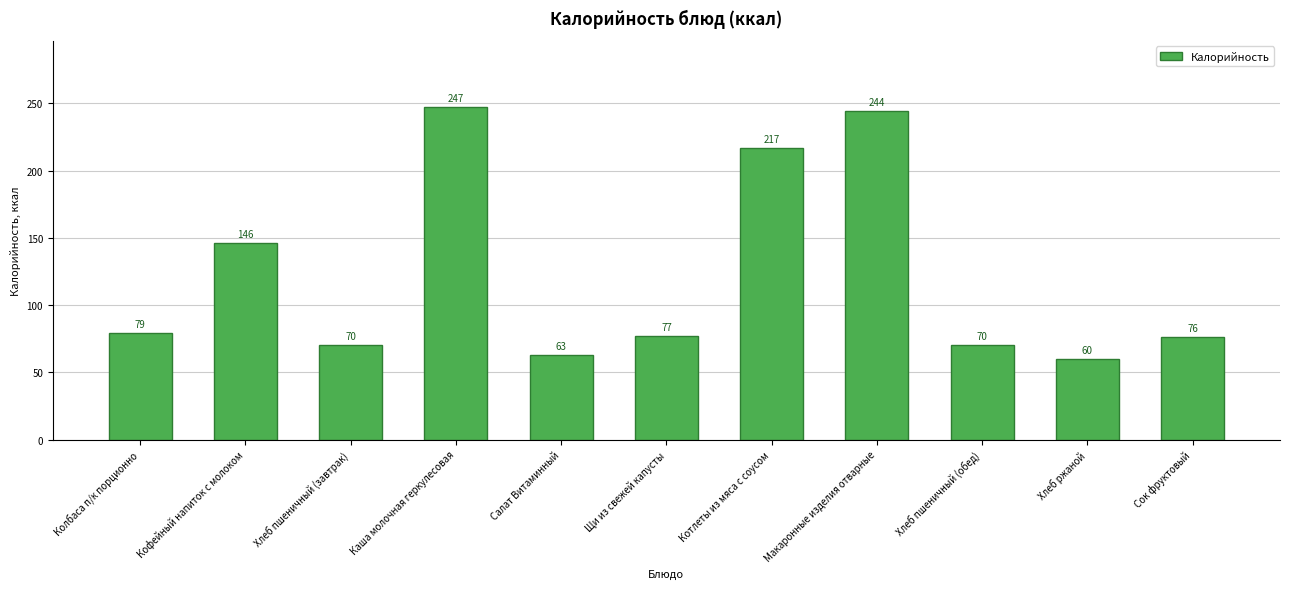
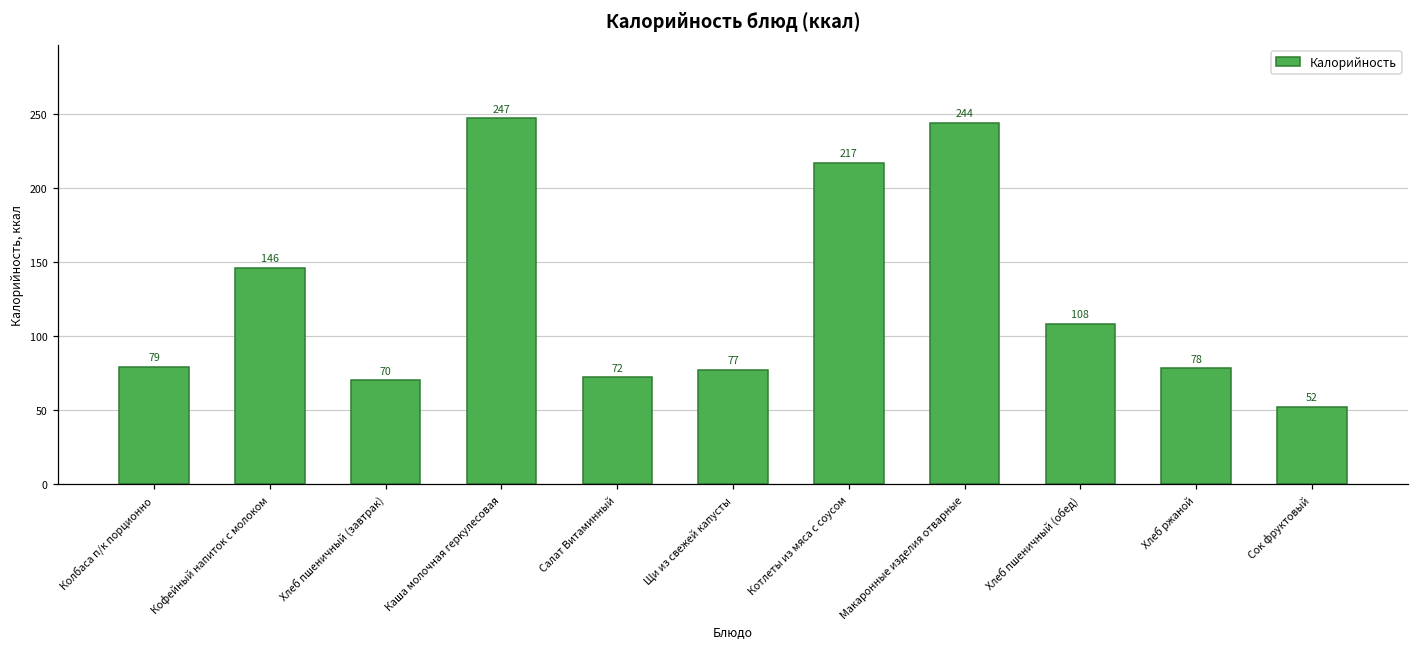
Салат Витаминный: 63 -> 72
Хлеб пшеничный (обед): 70 -> 108
Хлеб ржаной: 60 -> 78
Сок фруктовый: 76 -> 52
